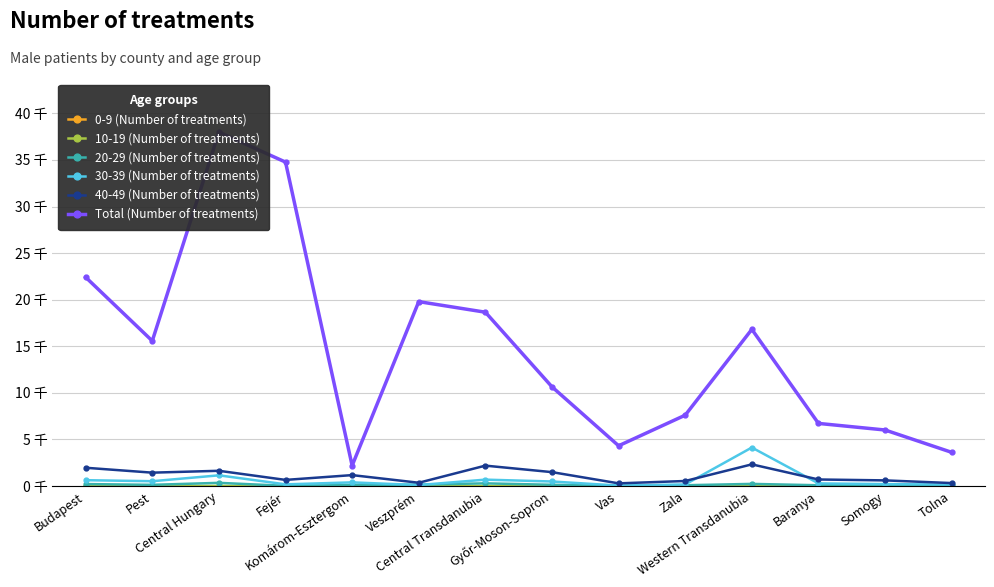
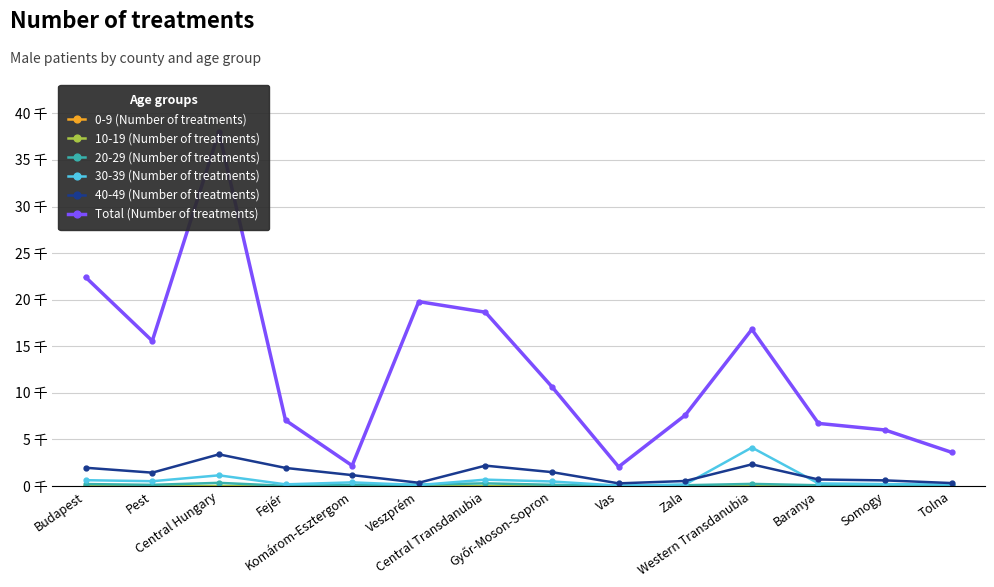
40-49 (Number of treatments), Central Hungary: 2 千 -> 3 千
40-49 (Number of treatments), Fejér: 1 千 -> 2 千
Total (Number of treatments), Fejér: 35 千 -> 7 千
Total (Number of treatments), Vas: 4 千 -> 2 千
